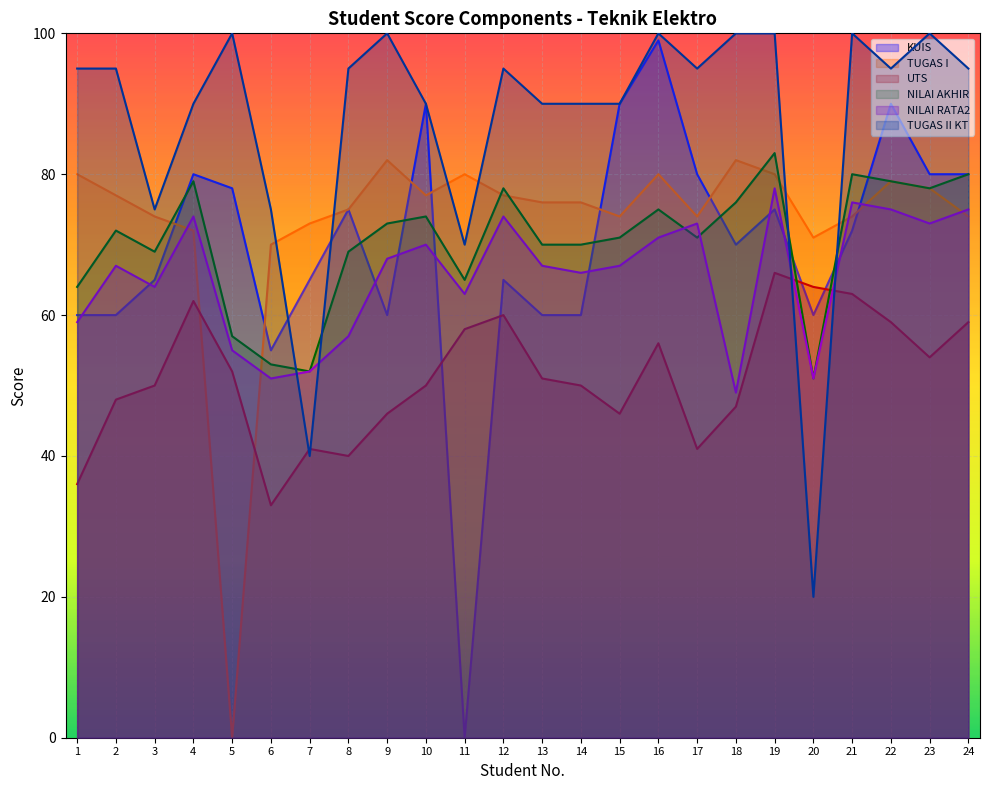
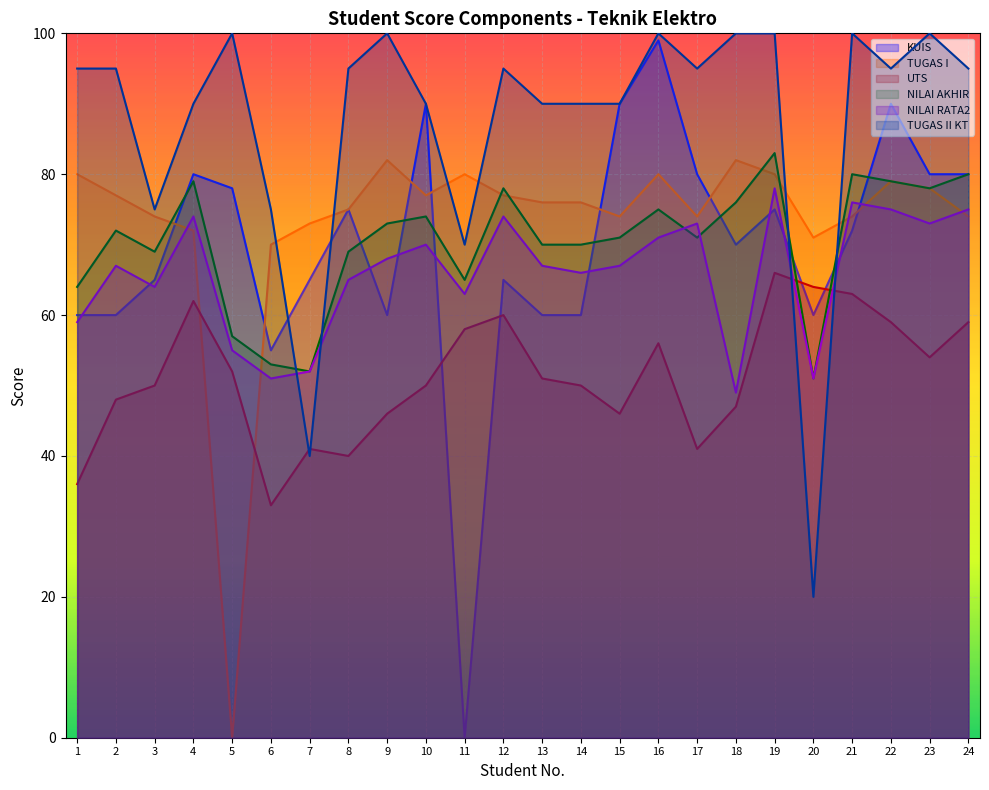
NILAI RATA2, 8: 57 -> 65
